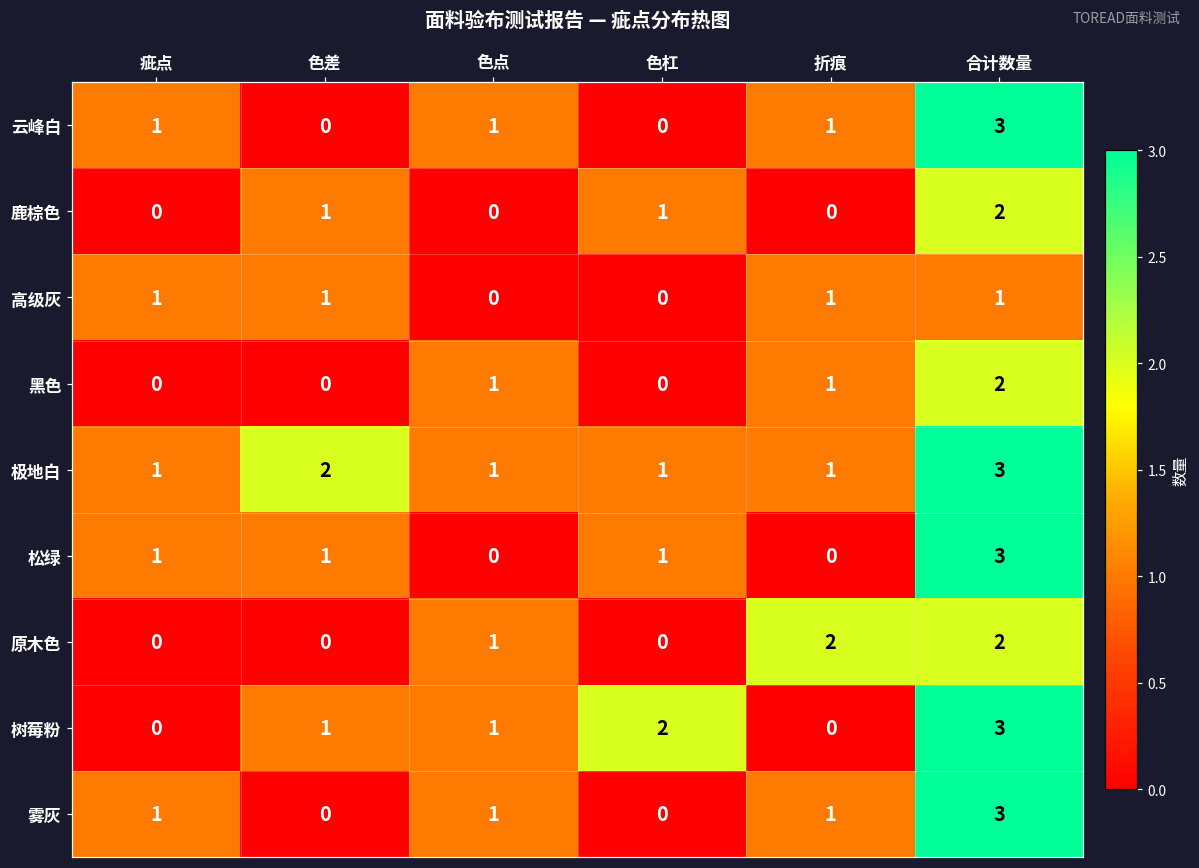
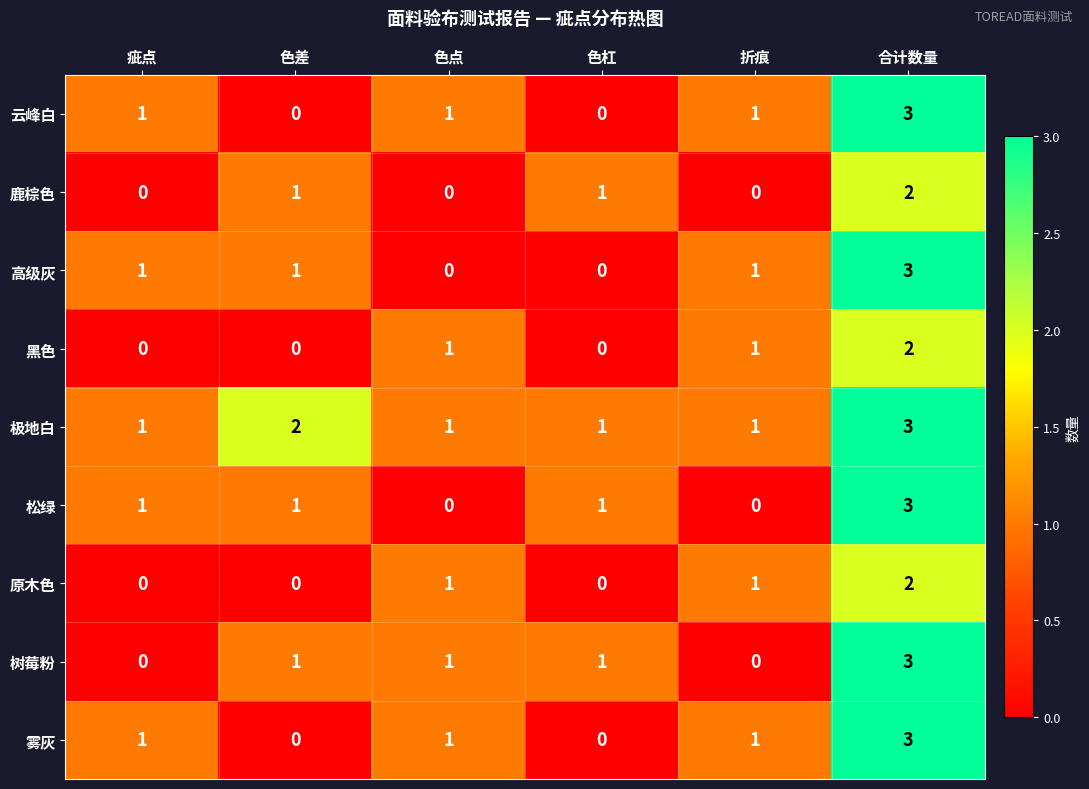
高级灰, 合计数量: 1 -> 3
原木色, 折痕: 2 -> 1
树莓粉, 色杠: 2 -> 1
